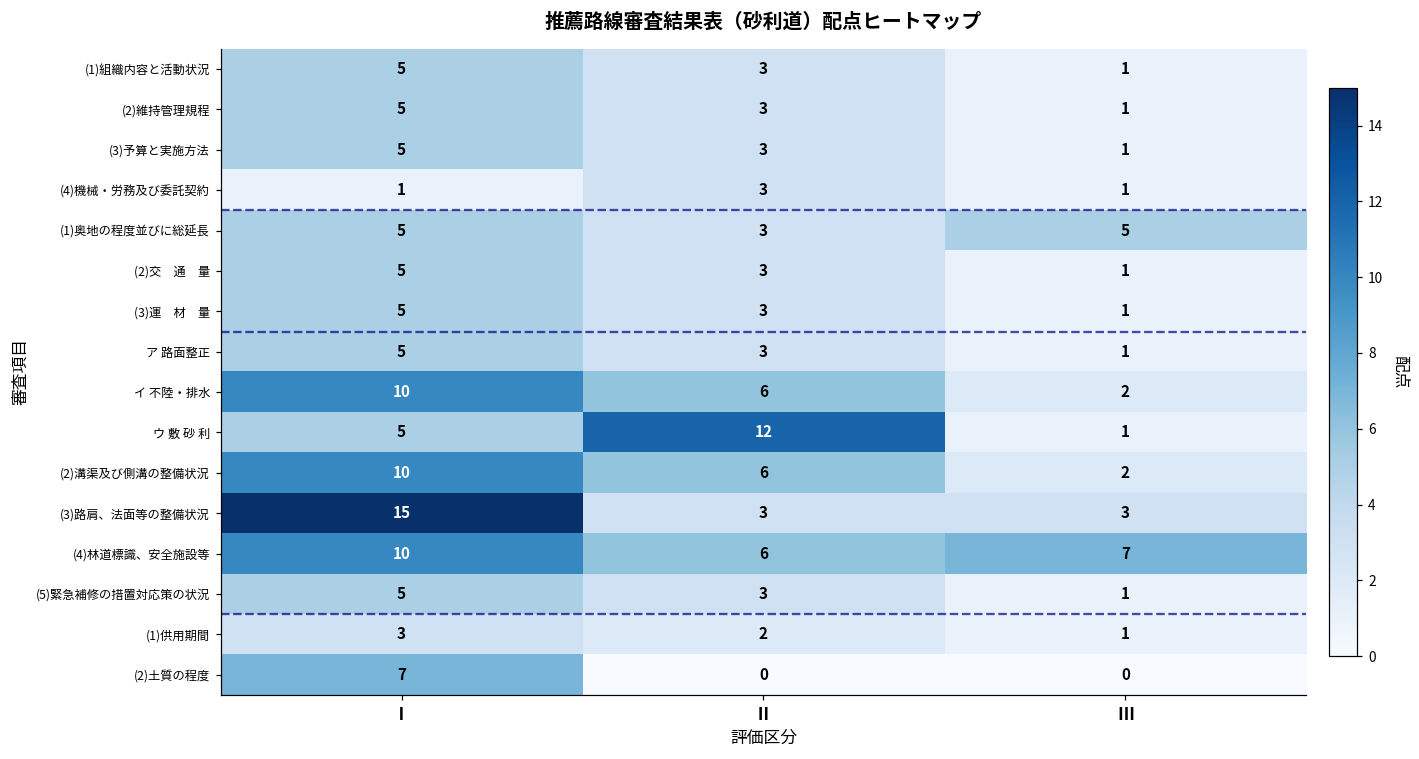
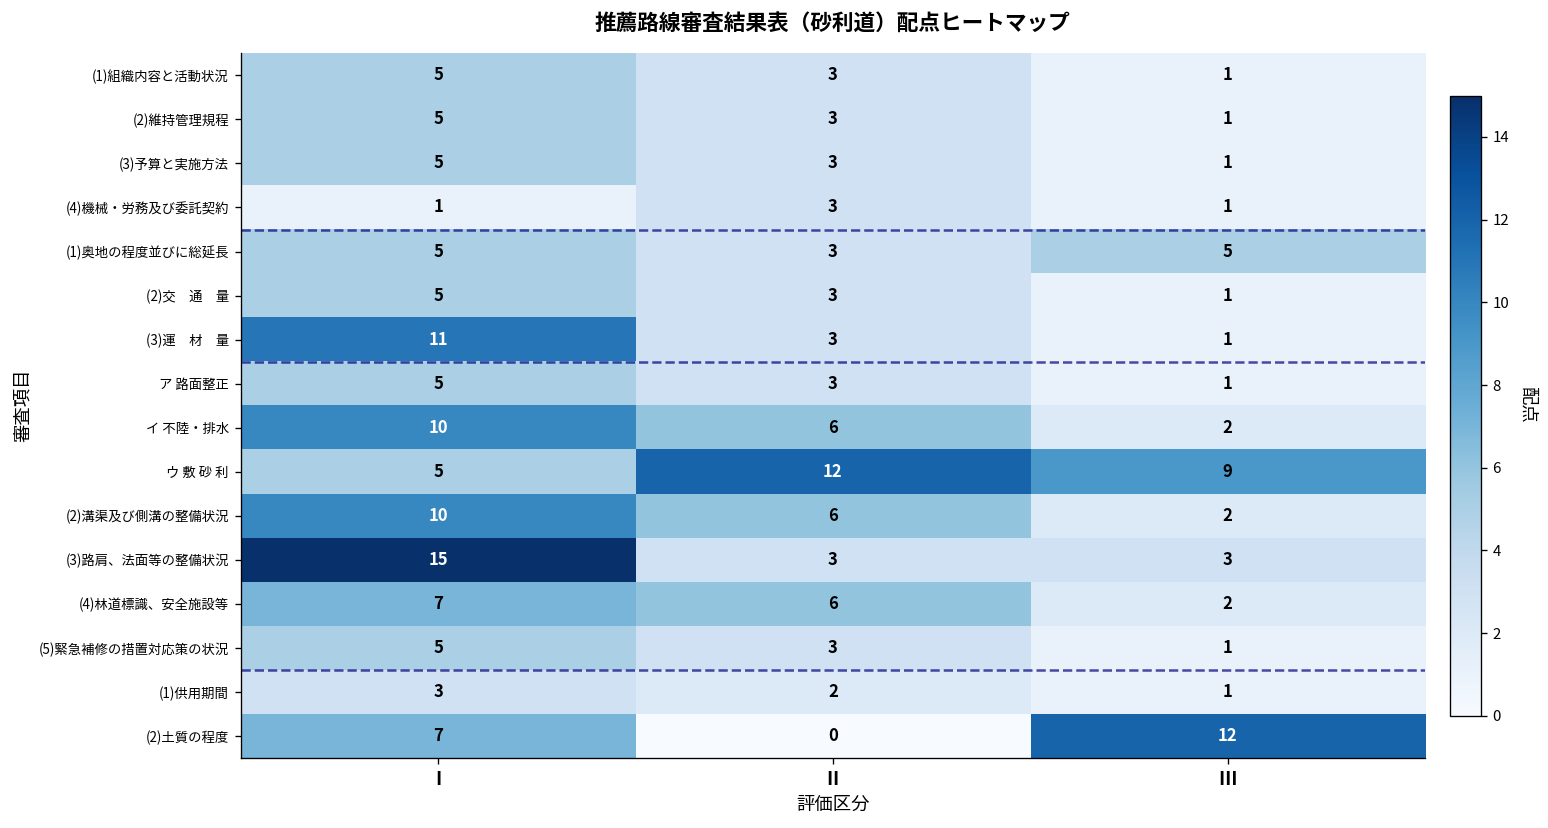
(3)運 材 量, Ⅰ: 5 -> 11
ウ 敷 砂 利, Ⅲ: 1 -> 9
(4)林道標識、安全施設等, Ⅰ: 10 -> 7
(4)林道標識、安全施設等, Ⅲ: 7 -> 2
(2)土質の程度, Ⅲ: 0 -> 12
